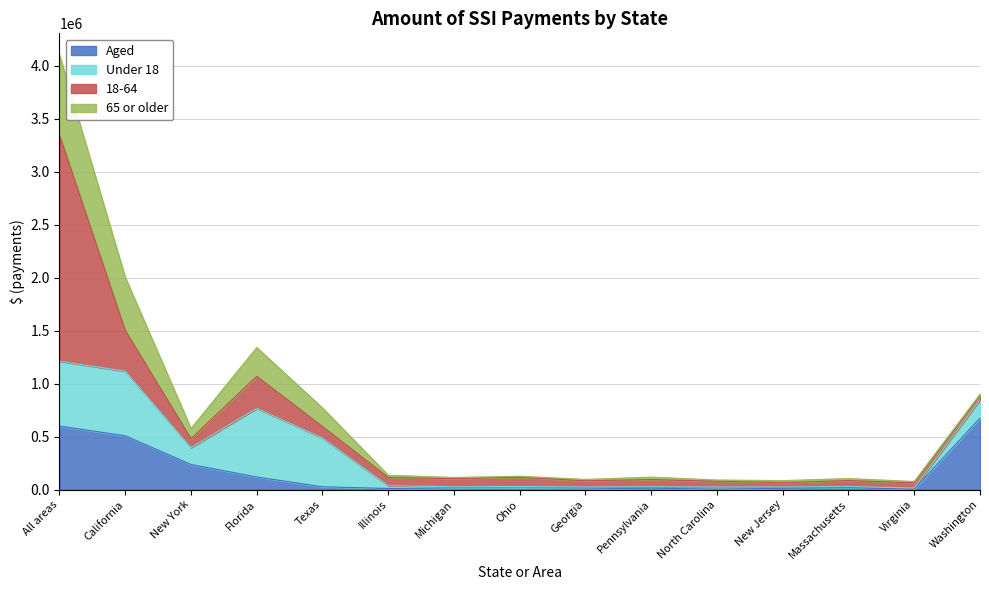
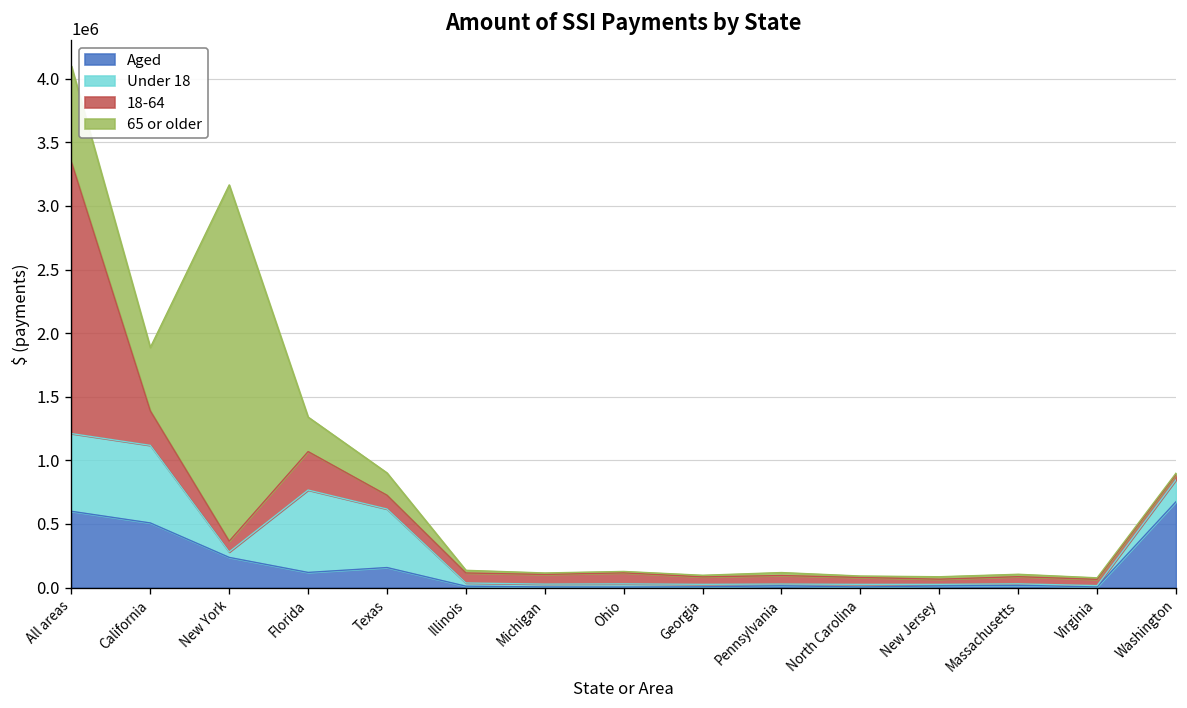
18-64, California: 380000 -> 270000
Under 18, New York: 160000 -> 40000
65 or older, New York: 100000 -> 2800000
Aged, Texas: 30000 -> 160000
